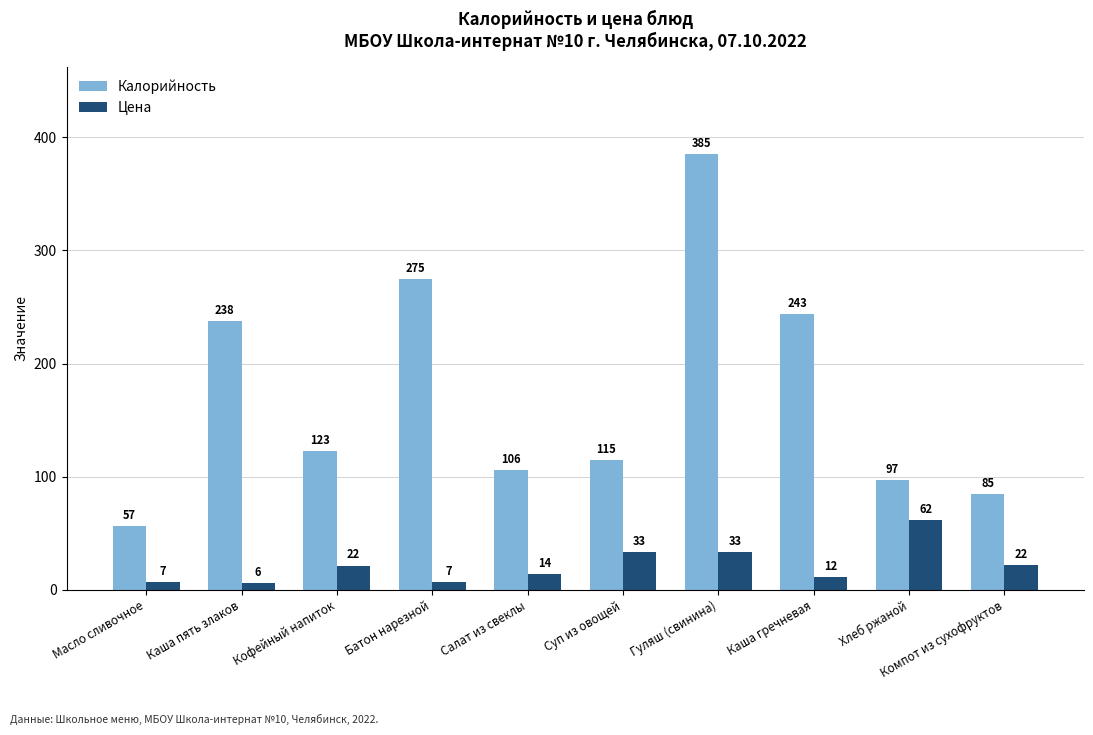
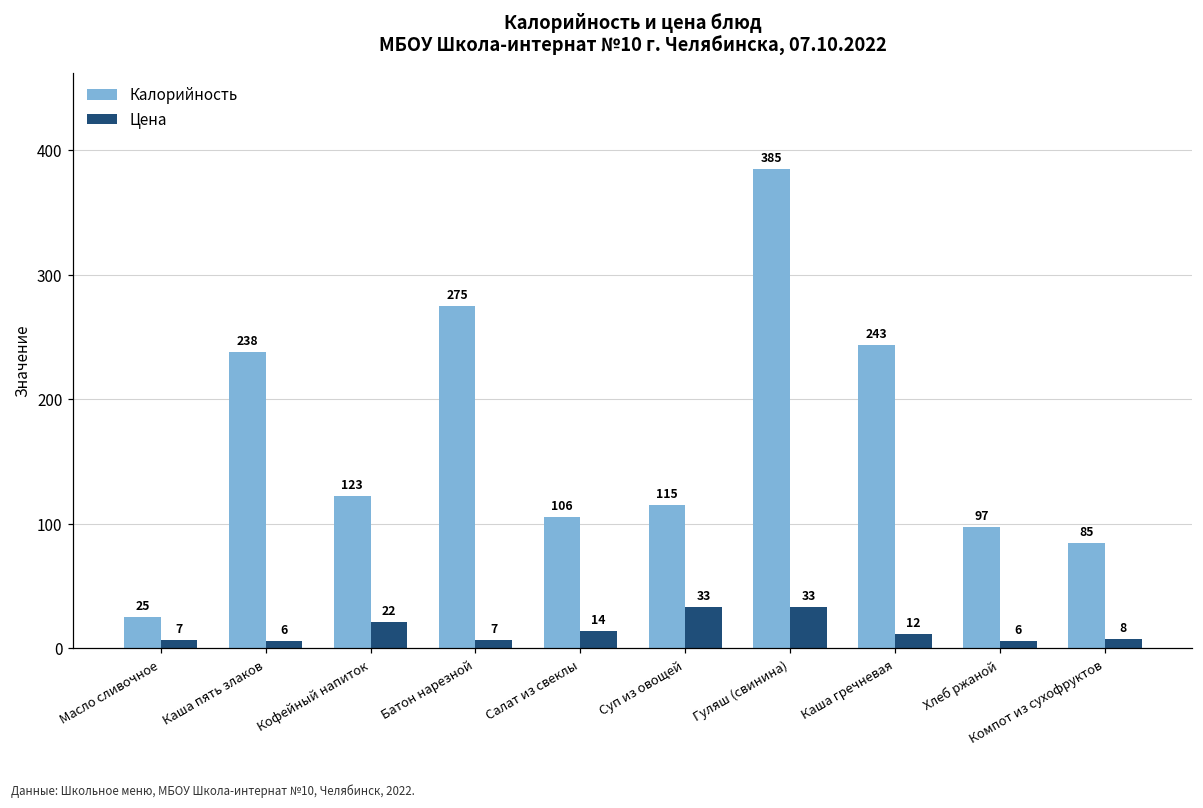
Калорийность, Масло сливочное: 57 -> 25
Цена, Хлеб ржаной: 62 -> 6
Цена, Компот из сухофруктов: 22 -> 8
